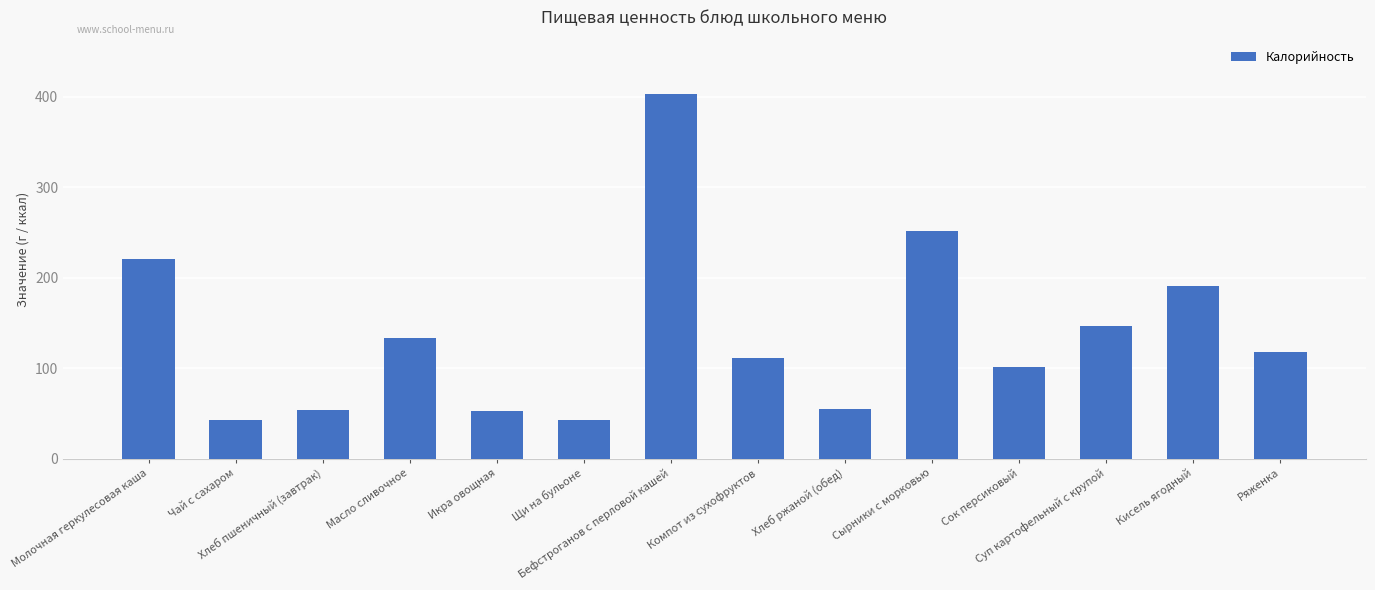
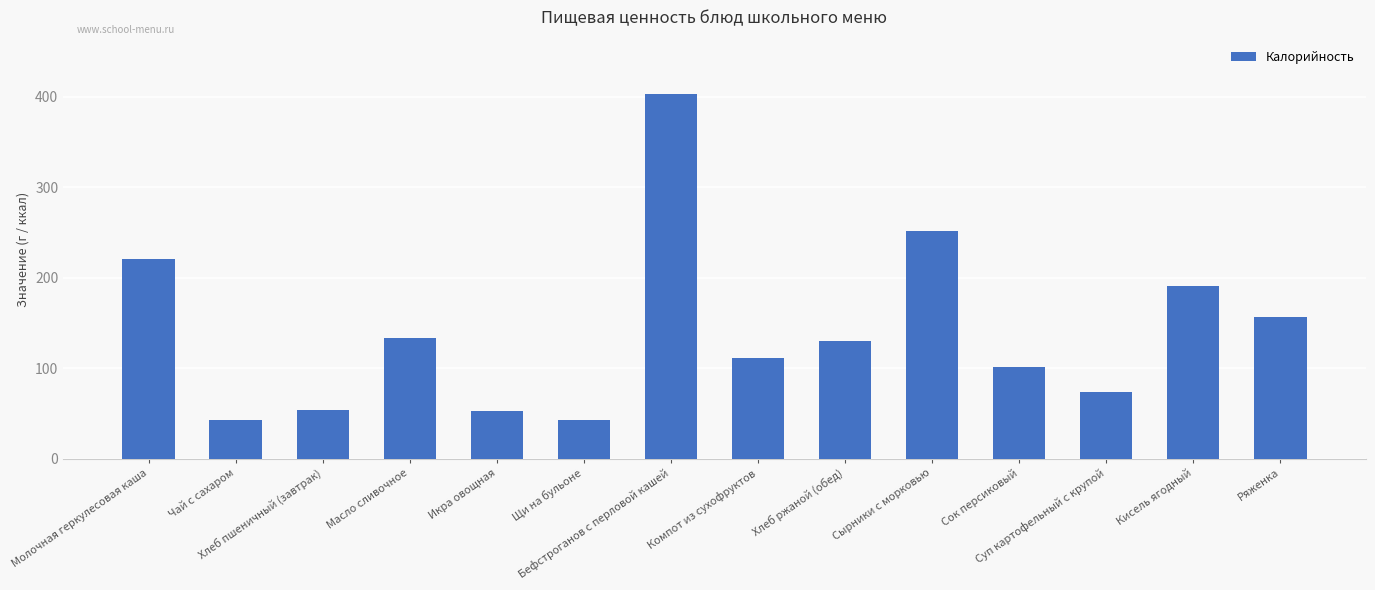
Хлеб ржаной (обед): 50 -> 130
Суп картофельный с крупой: 150 -> 70
Ряженка: 120 -> 160
